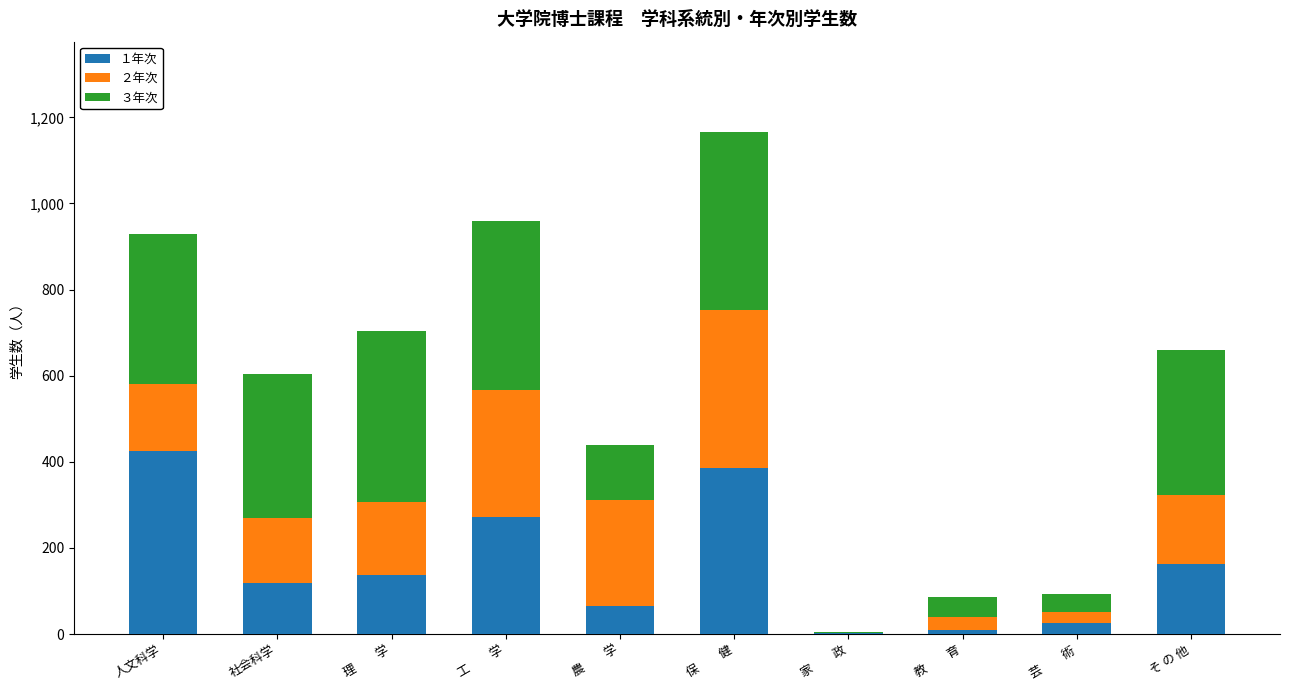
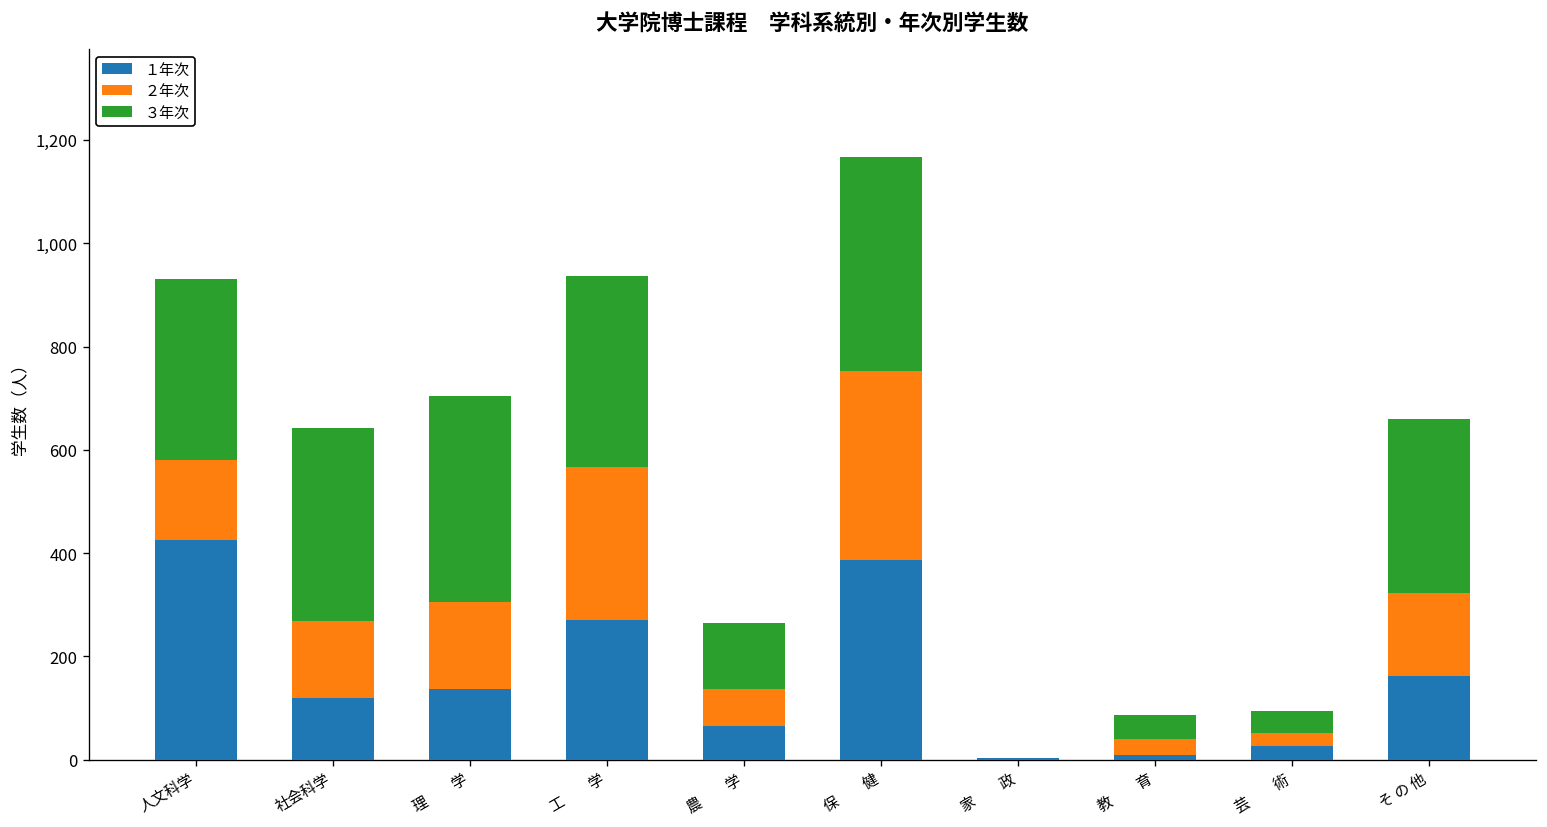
３年次, 社会科学: 330 -> 370
３年次, 工 学: 390 -> 370
２年次, 農 学: 250 -> 70
